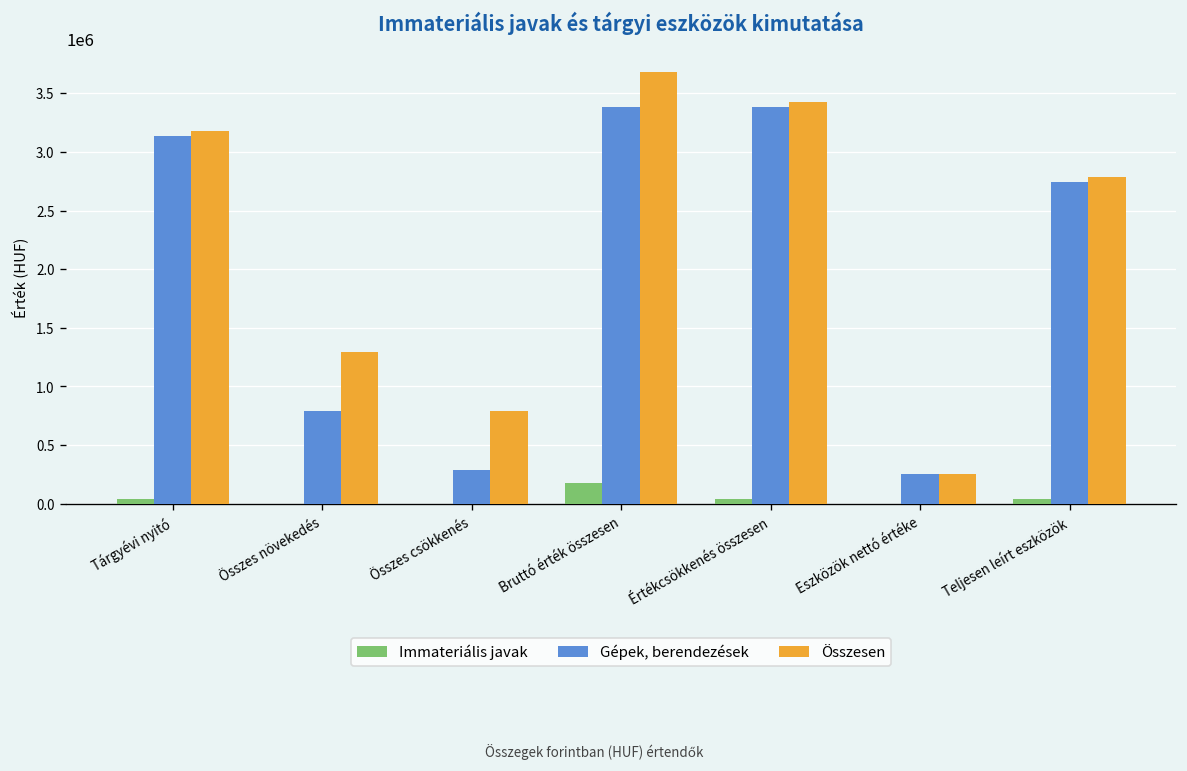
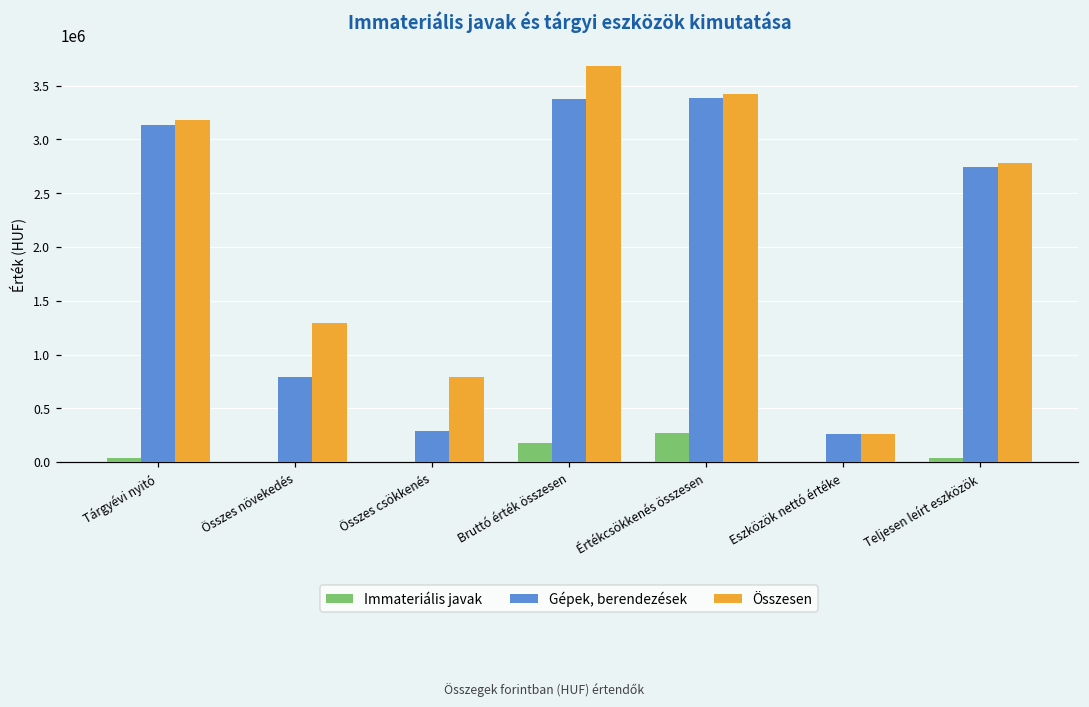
Immateriális javak, Értékcsökkenés összesen: 0 -> 300000
